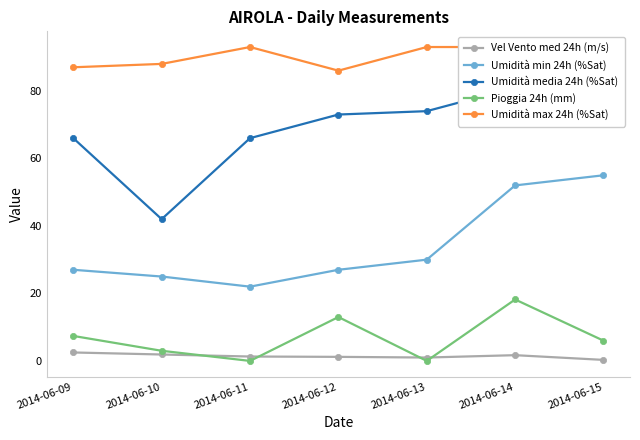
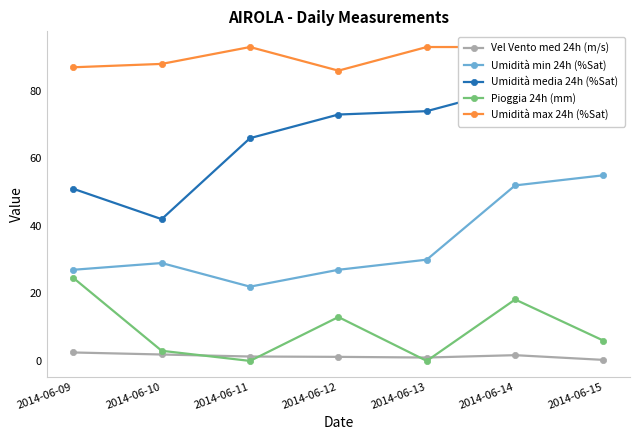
Umidità media 24h (%Sat), 2014-06-09: 66 -> 51
Pioggia 24h (mm), 2014-06-09: 7 -> 25
Umidità min 24h (%Sat), 2014-06-10: 25 -> 29
